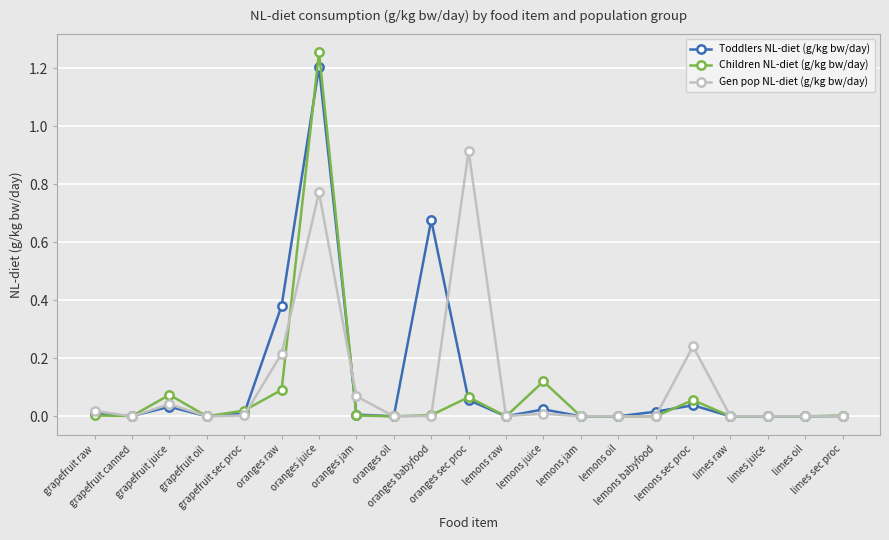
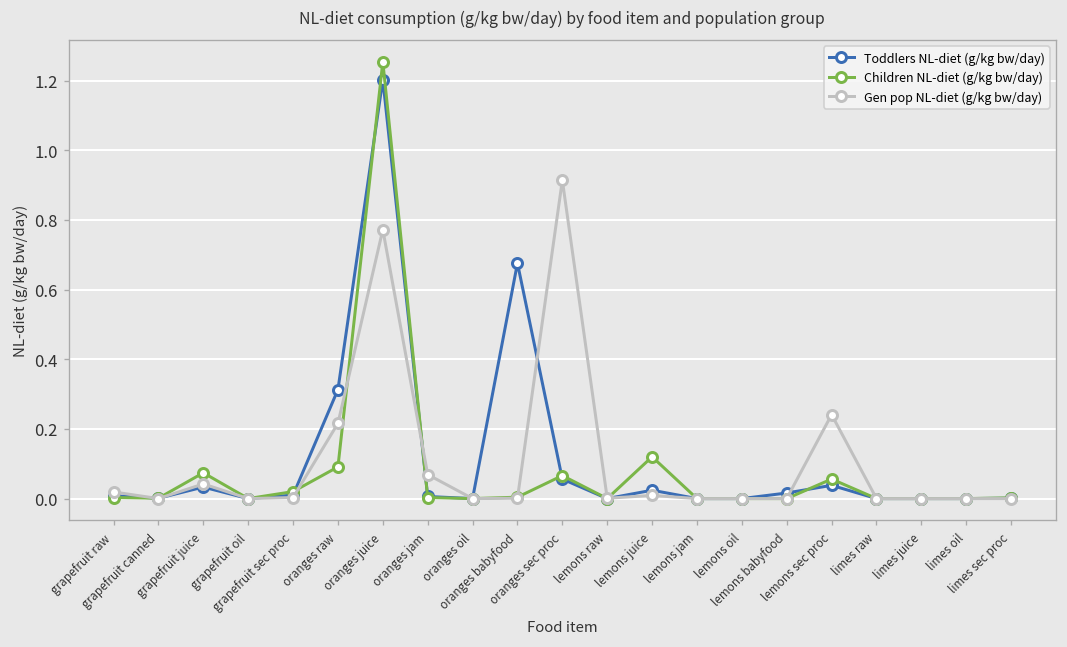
Toddlers NL-diet (g/kg bw/day), oranges raw: 0.38 -> 0.31
